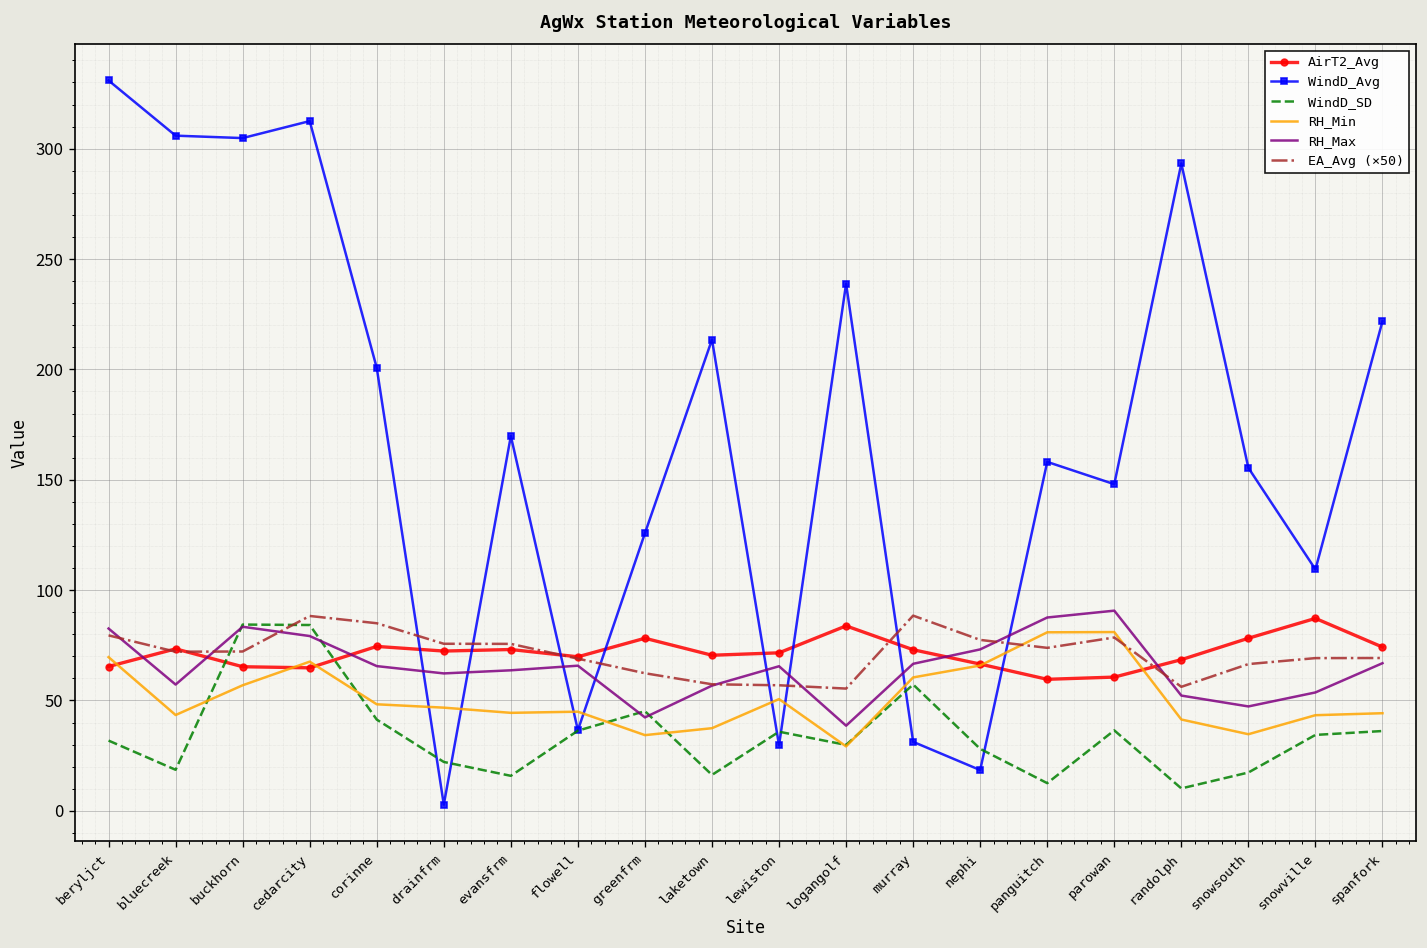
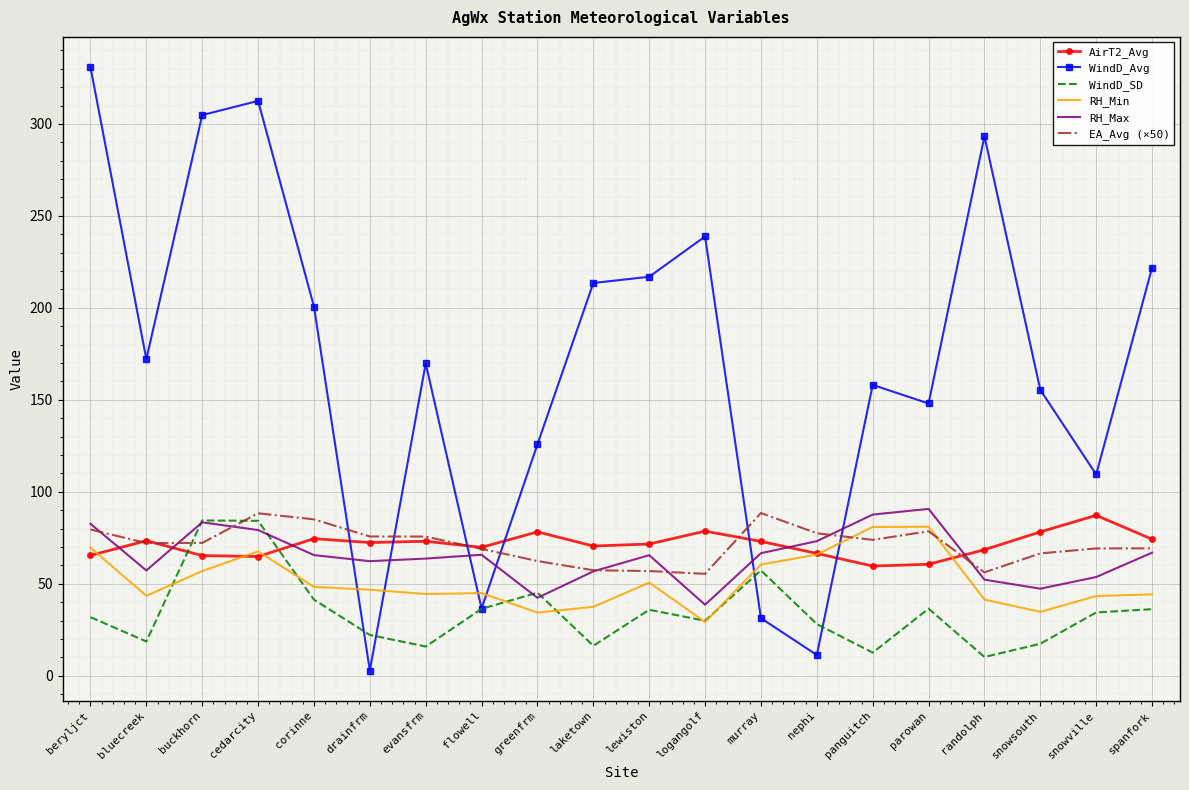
WindD_Avg, bluecreek: 306 -> 172
WindD_Avg, lewiston: 30 -> 217
AirT2_Avg, logangolf: 84 -> 79
WindD_Avg, nephi: 18 -> 11
